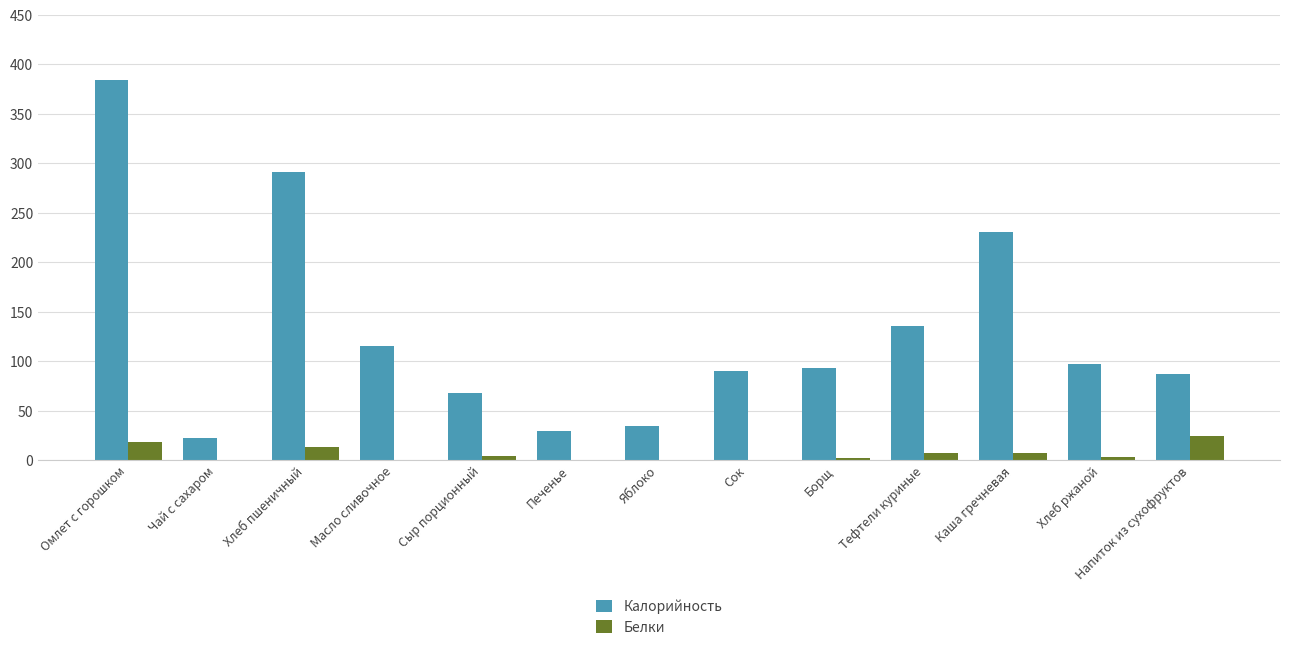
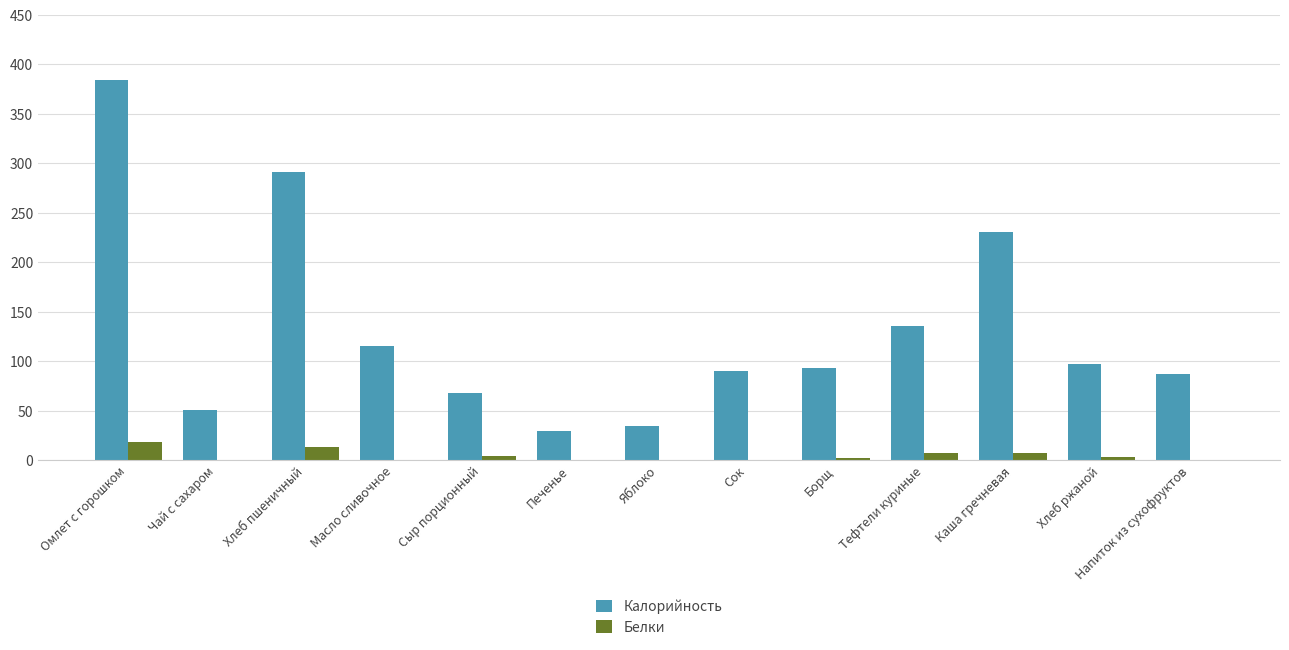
Калорийность, Чай с сахаром: 20 -> 50
Белки, Напиток из сухофруктов: 20 -> 0
